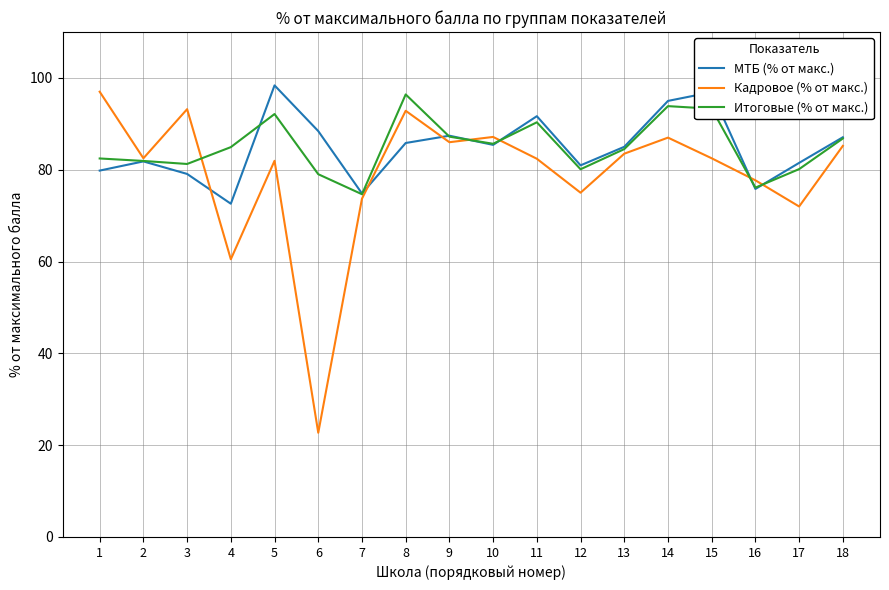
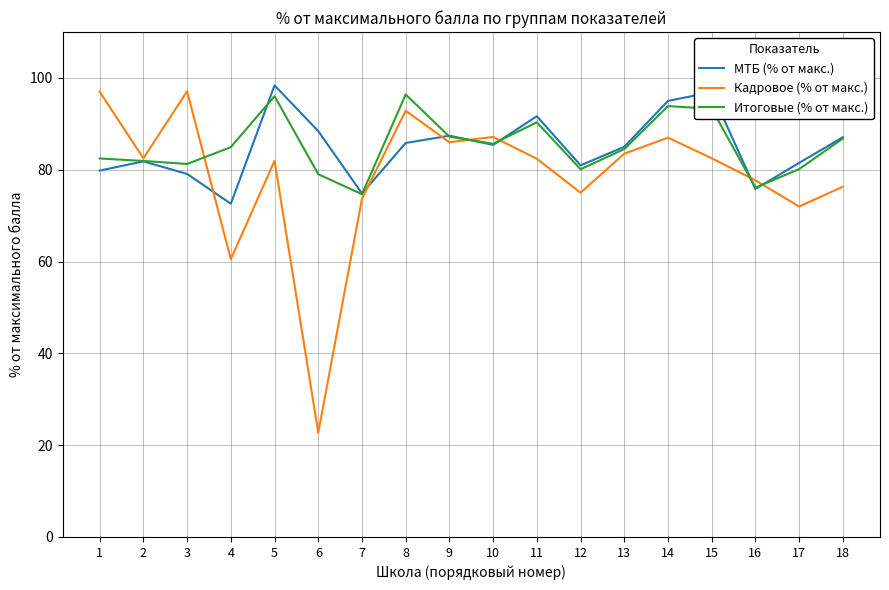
Кадровое (% от макс.), 3: 93 -> 97
Итоговые (% от макс.), 5: 92 -> 96
Кадровое (% от макс.), 18: 85 -> 76
